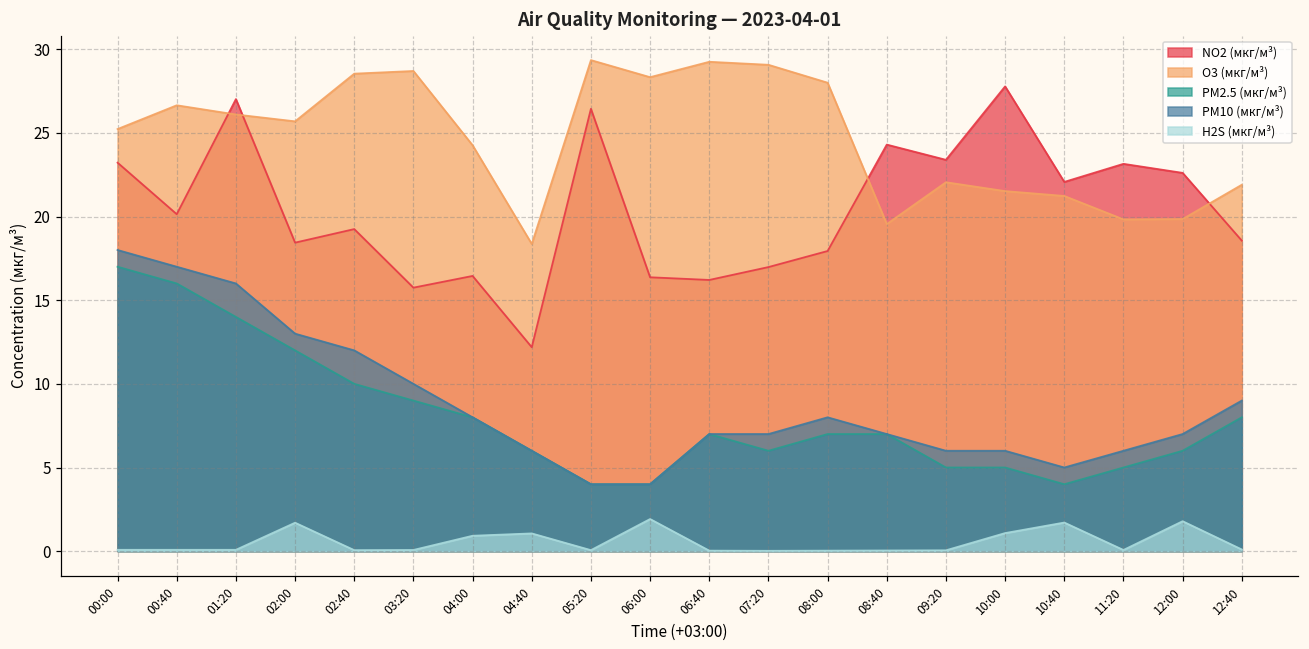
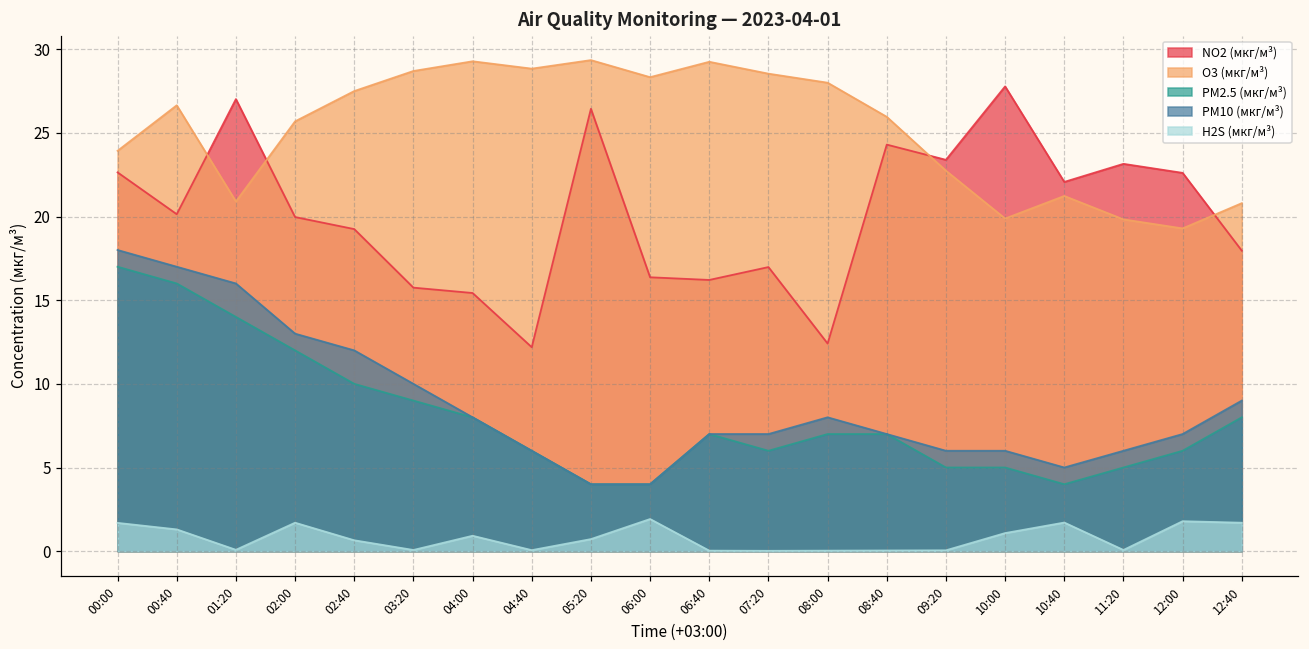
NO2 (мкг/м³), 00:00: 23.2 -> 22.6
O3 (мкг/м³), 00:00: 25.2 -> 23.9
H2S (мкг/м³), 00:00: 0.1 -> 1.7
H2S (мкг/м³), 00:40: 0.1 -> 1.3
O3 (мкг/м³), 01:20: 26.1 -> 20.9
NO2 (мкг/м³), 02:00: 18.4 -> 20.0
O3 (мкг/м³), 02:40: 28.5 -> 27.5
H2S (мкг/м³), 02:40: 0.1 -> 0.7
NO2 (мкг/м³), 04:00: 16.5 -> 15.4
O3 (мкг/м³), 04:00: 24.3 -> 29.3
O3 (мкг/м³), 04:40: 18.4 -> 28.8
H2S (мкг/м³), 04:40: 1.1 -> 0.1
H2S (мкг/м³), 05:20: 0.1 -> 0.7
O3 (мкг/м³), 07:20: 29.1 -> 28.5
NO2 (мкг/м³), 08:00: 17.9 -> 12.4
O3 (мкг/м³), 08:40: 19.6 -> 26.0
O3 (мкг/м³), 09:20: 22.1 -> 22.7
O3 (мкг/м³), 10:00: 21.5 -> 19.9
O3 (мкг/м³), 12:00: 19.9 -> 19.3
NO2 (мкг/м³), 12:40: 18.6 -> 18.0
O3 (мкг/м³), 12:40: 21.9 -> 20.8
H2S (мкг/м³), 12:40: 0.1 -> 1.7
